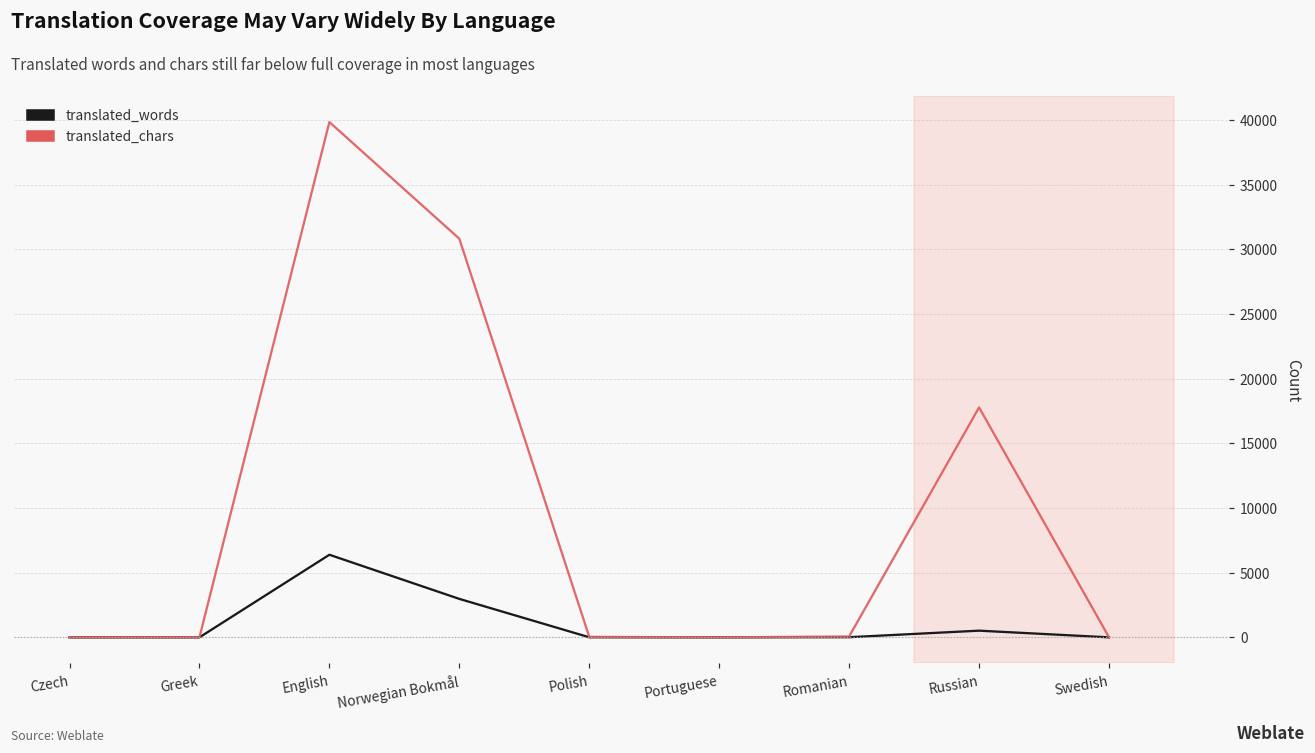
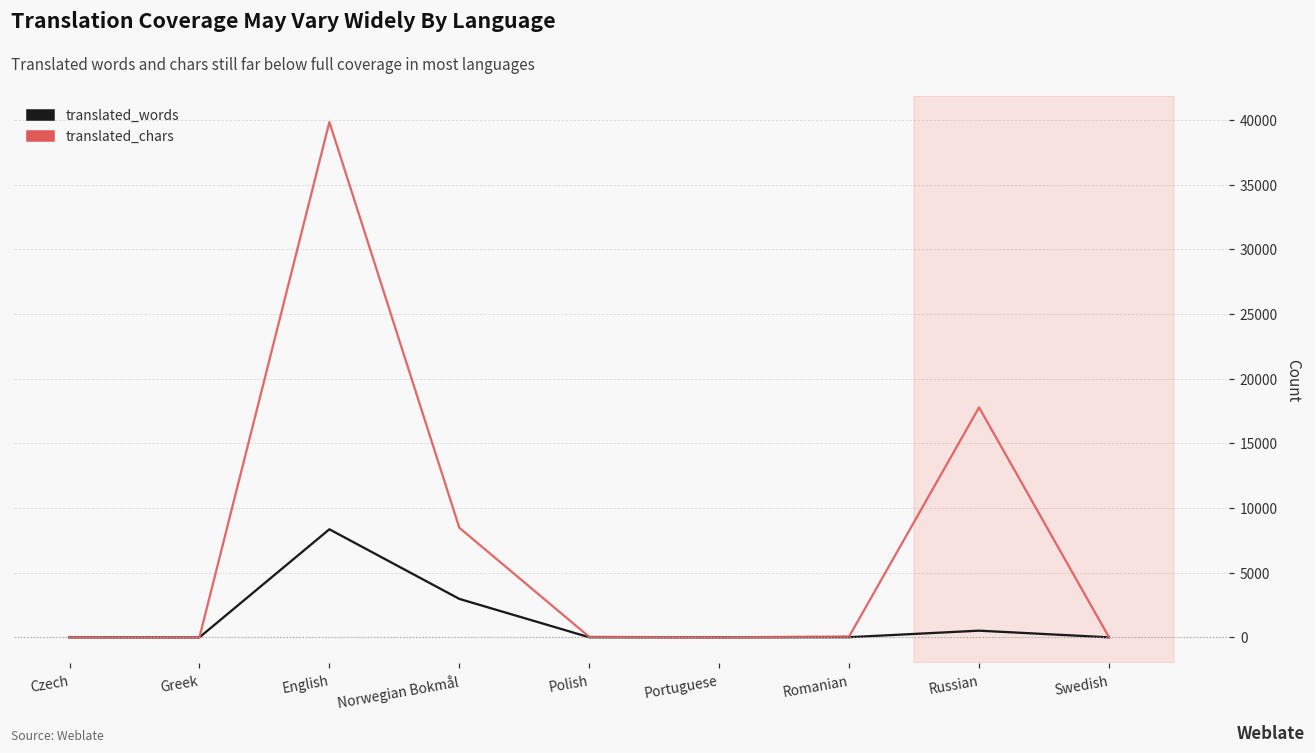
translated_words, English: 6400 -> 8400
translated_chars, Norwegian Bokmål: 30800 -> 8500
